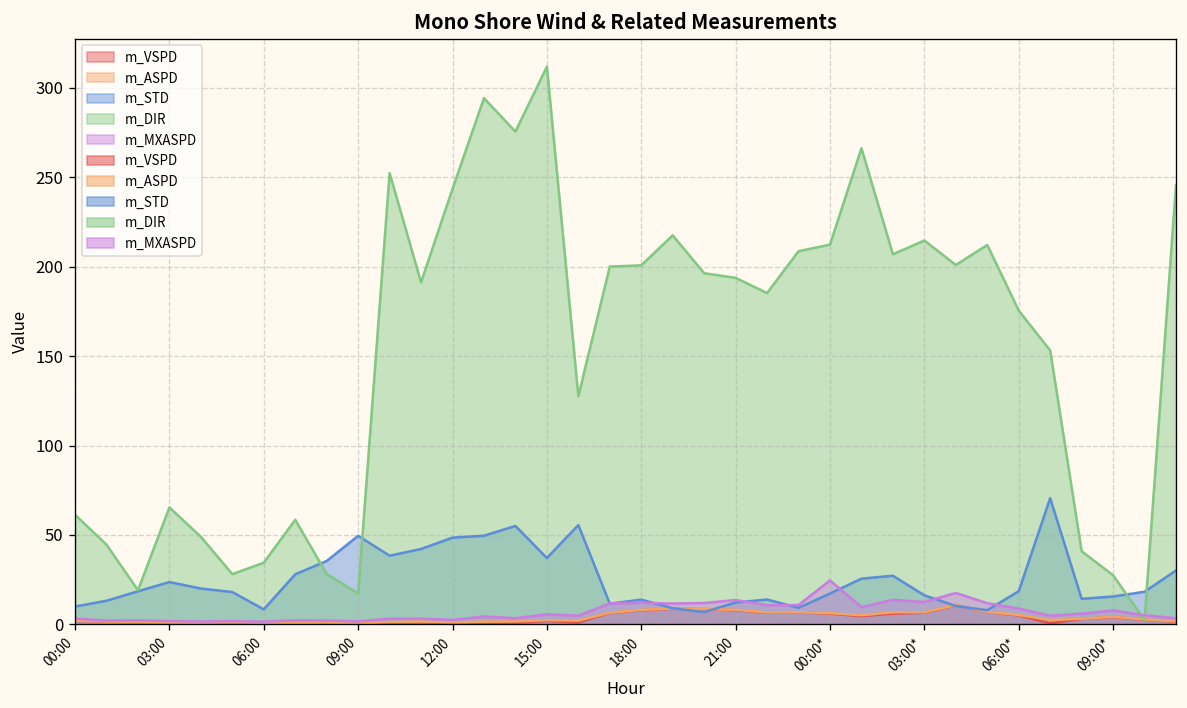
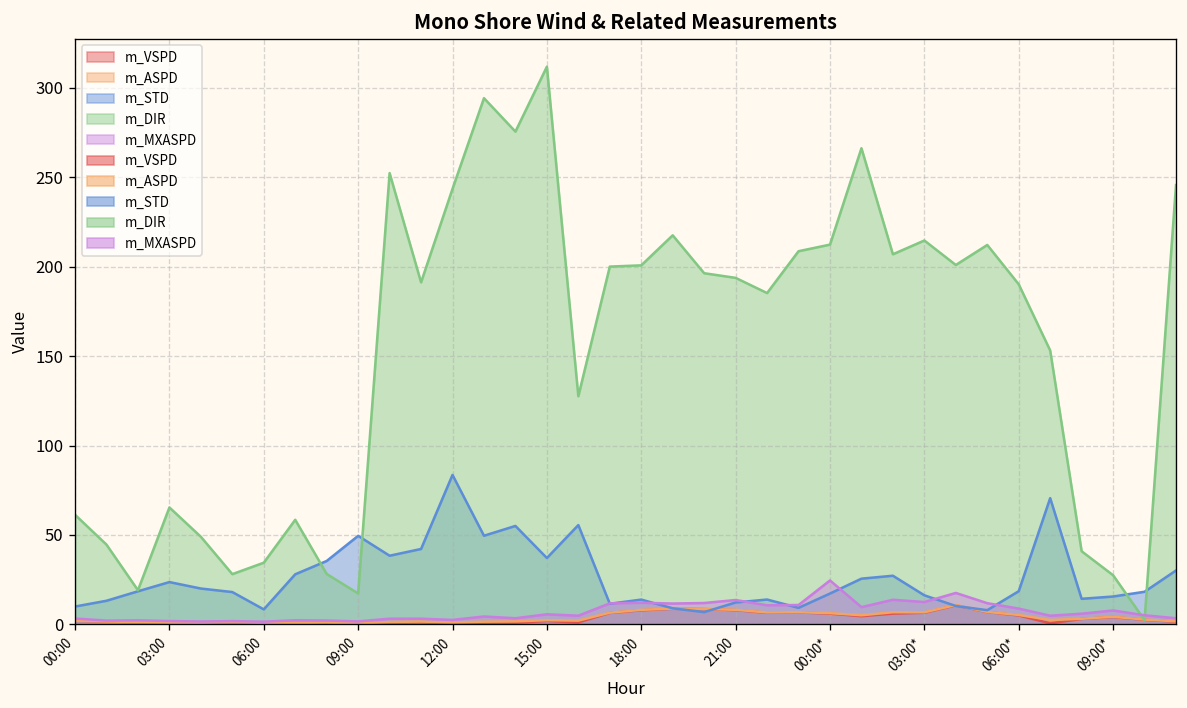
m_STD, 12:00: 49 -> 84
m_DIR, 06:00*: 176 -> 190
